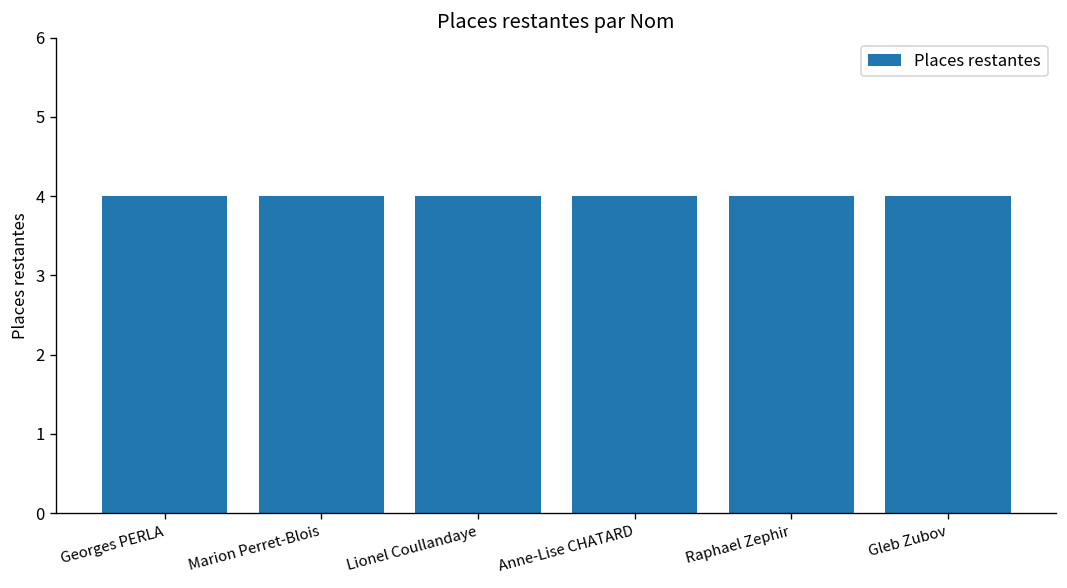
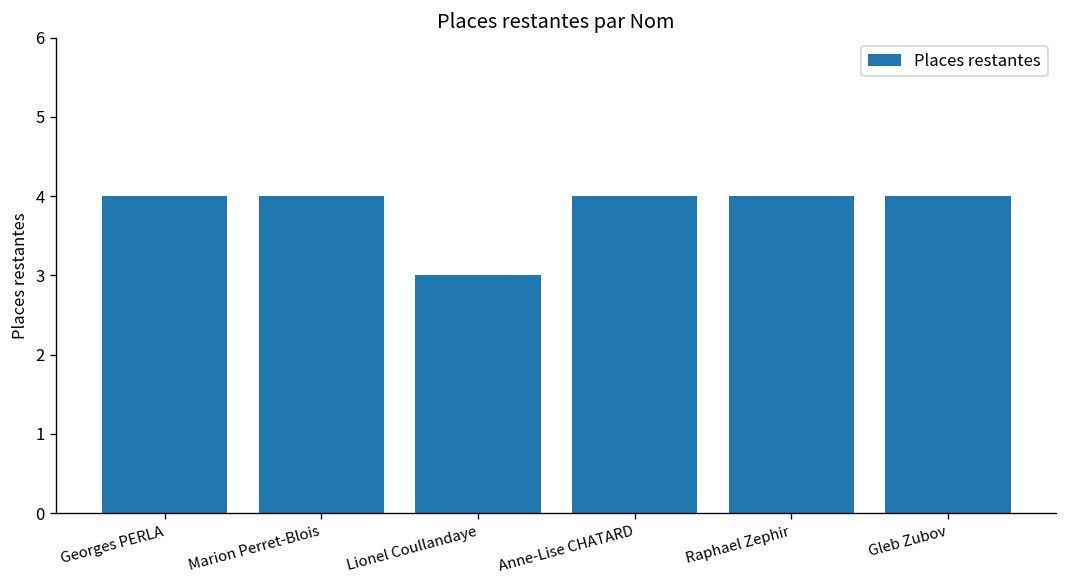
Lionel Coullandaye: 4 -> 3
